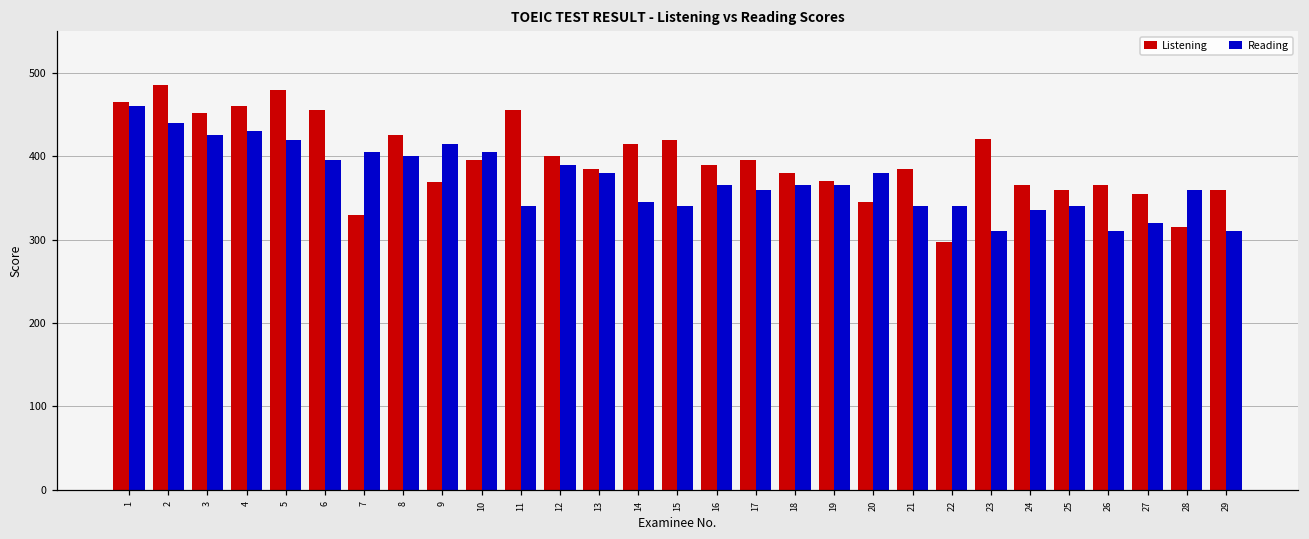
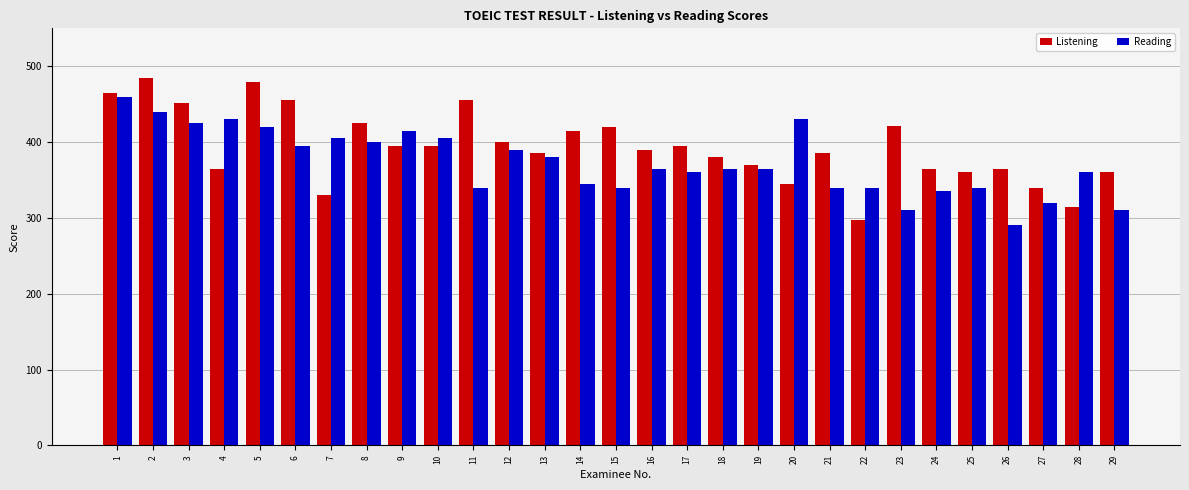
Listening, 4: 460 -> 360
Listening, 9: 370 -> 400
Reading, 20: 380 -> 430
Reading, 26: 310 -> 290
Listening, 27: 360 -> 340
